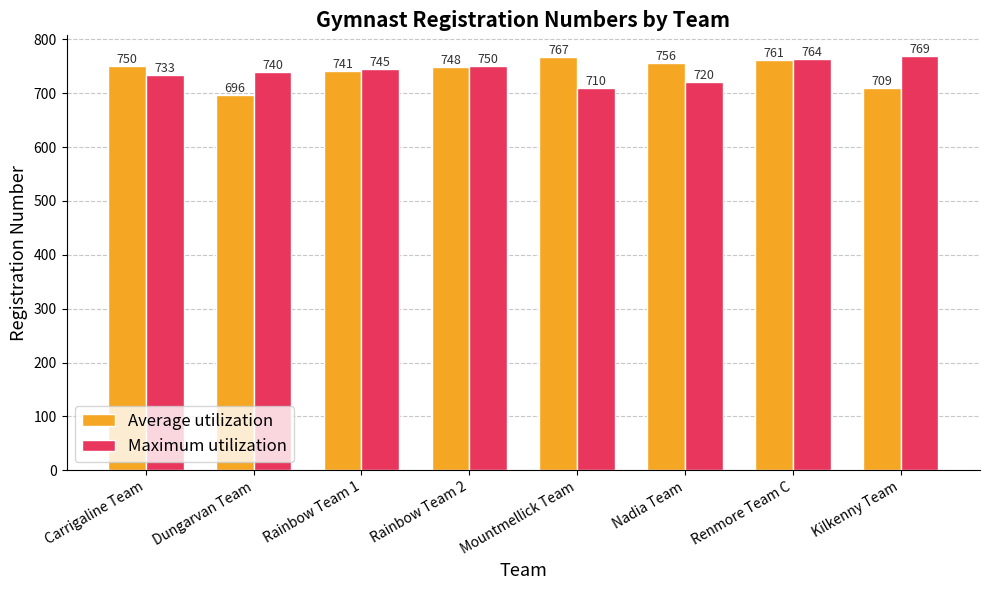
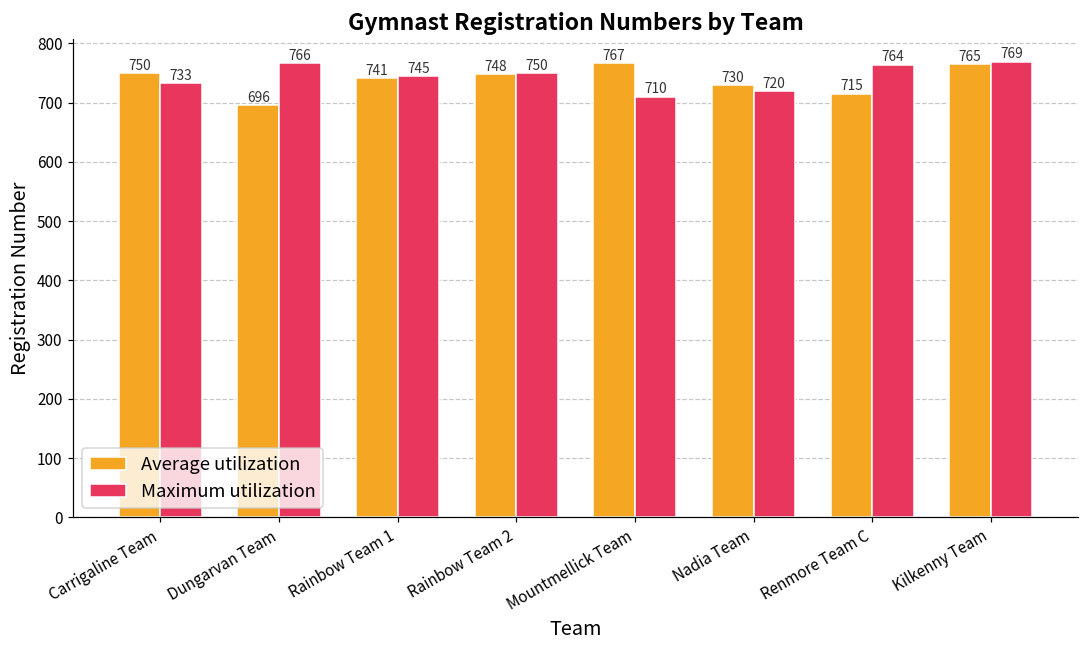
Maximum utilization, Dungarvan Team: 740 -> 766
Average utilization, Nadia Team: 756 -> 730
Average utilization, Renmore Team C: 761 -> 715
Average utilization, Kilkenny Team: 709 -> 765
